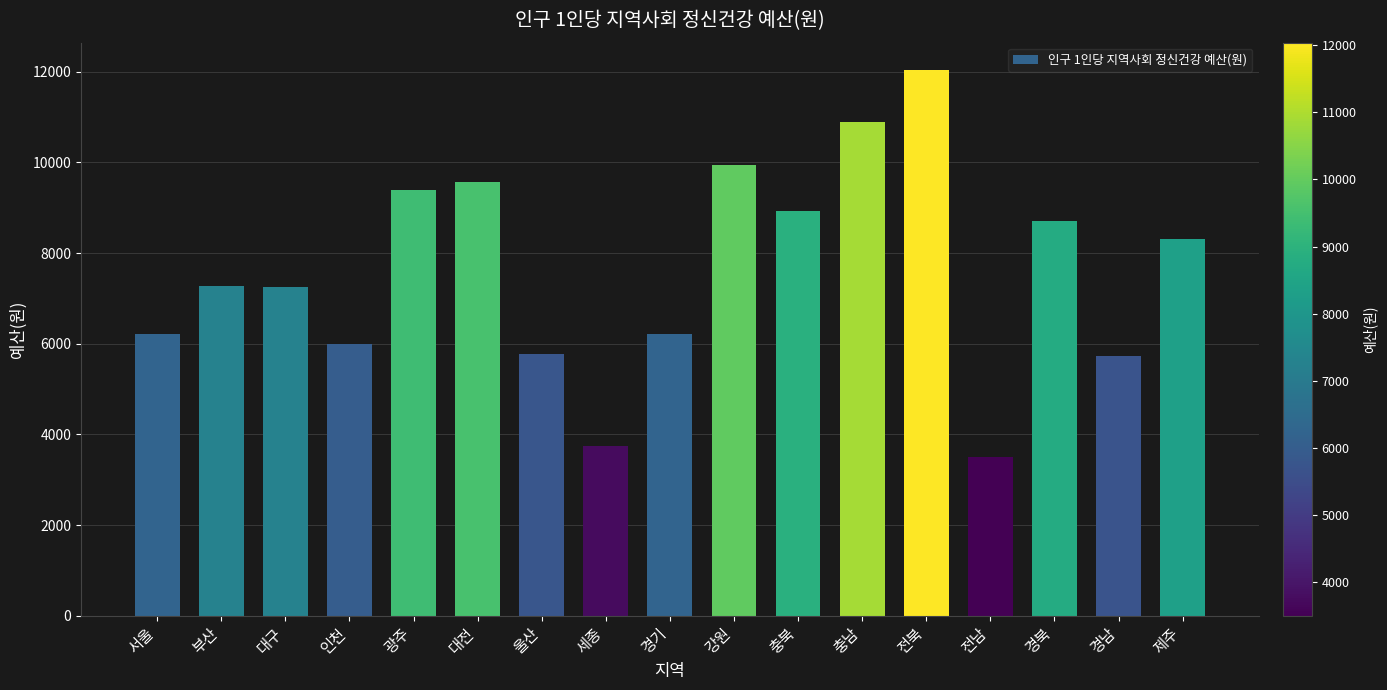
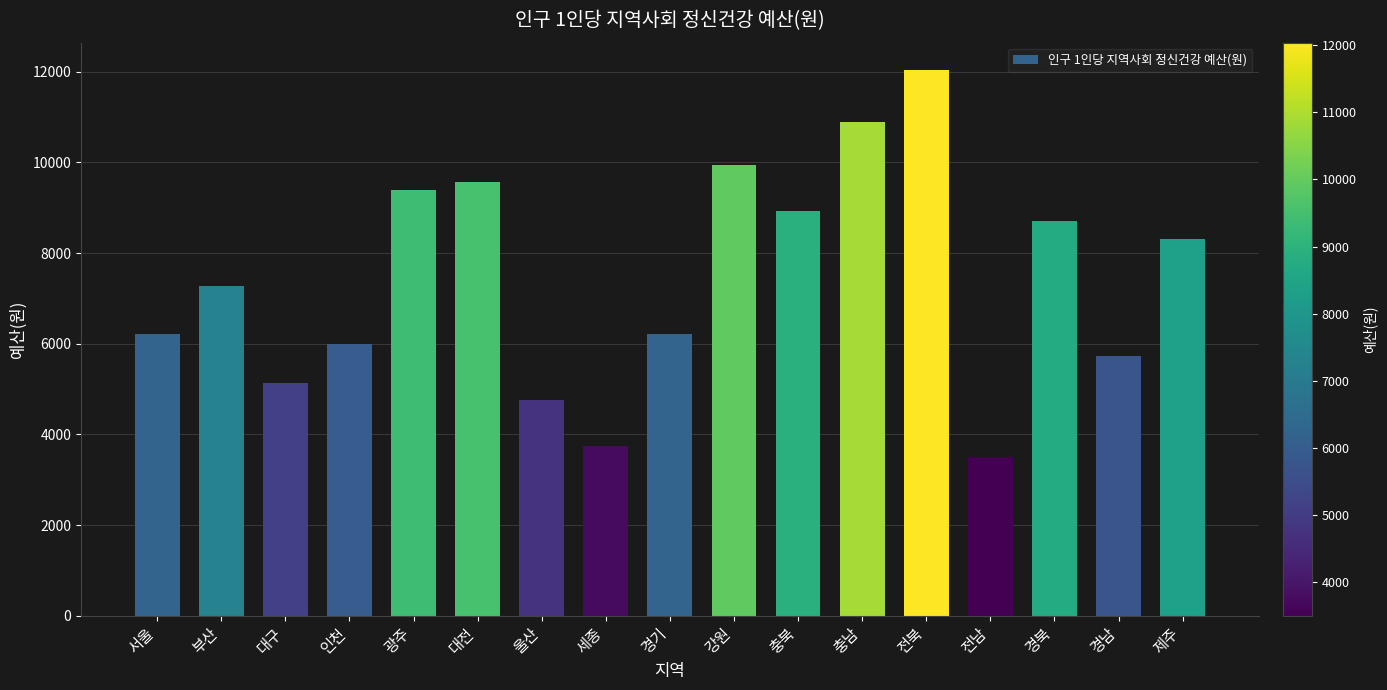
대구: 7300 -> 5100
울산: 5800 -> 4800
